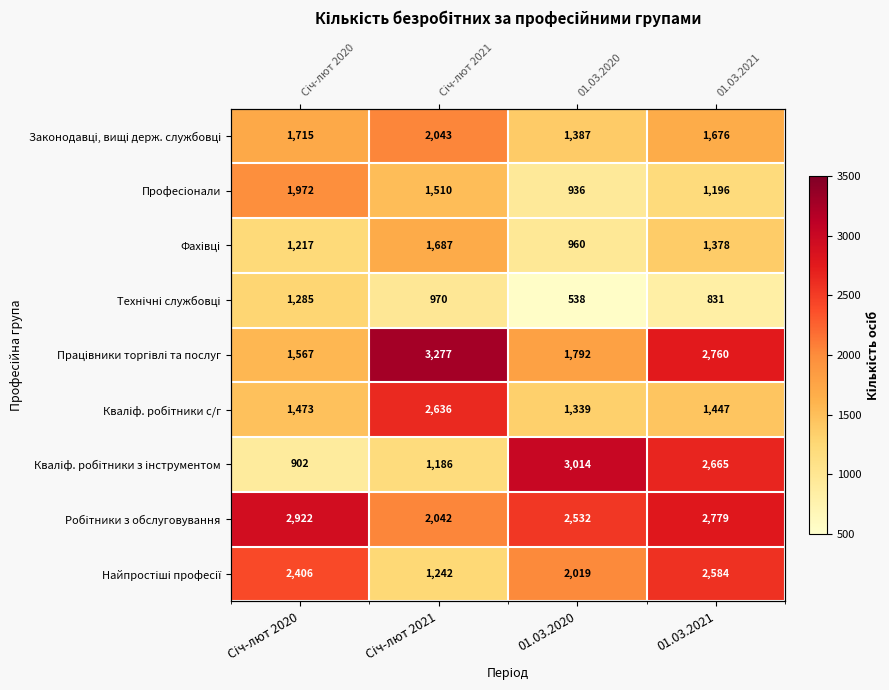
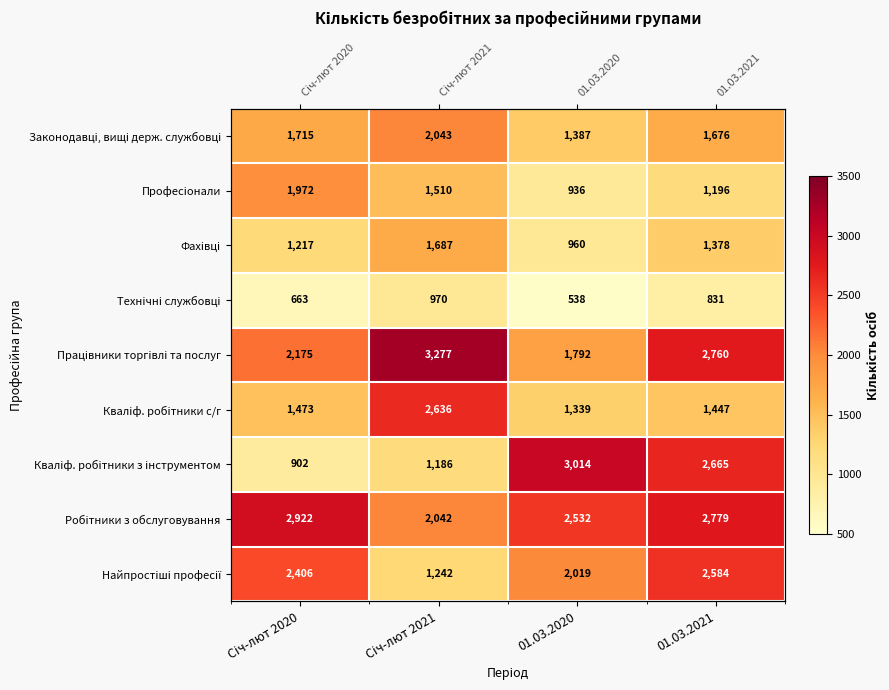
Технічні службовці, Січ-лют 2020: 1,285 -> 663
Працівники торгівлі та послуг, Січ-лют 2020: 1,567 -> 2,175
